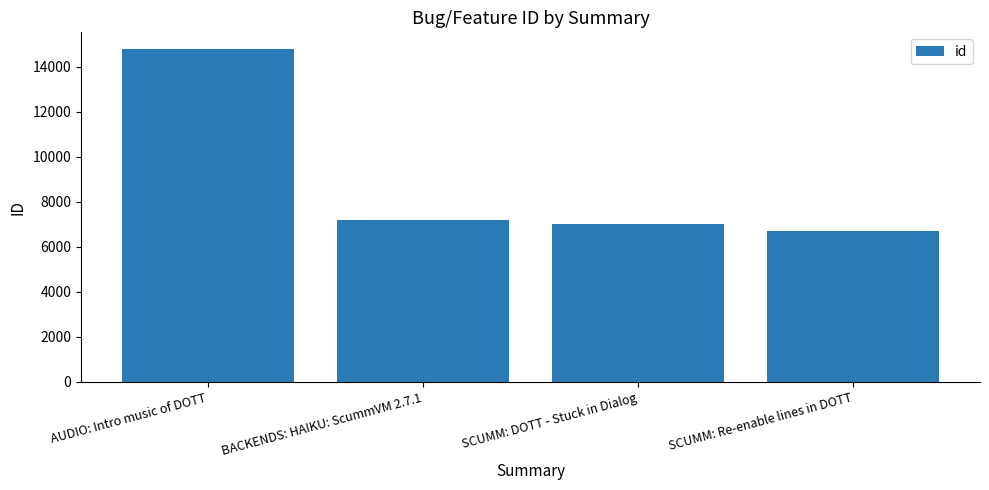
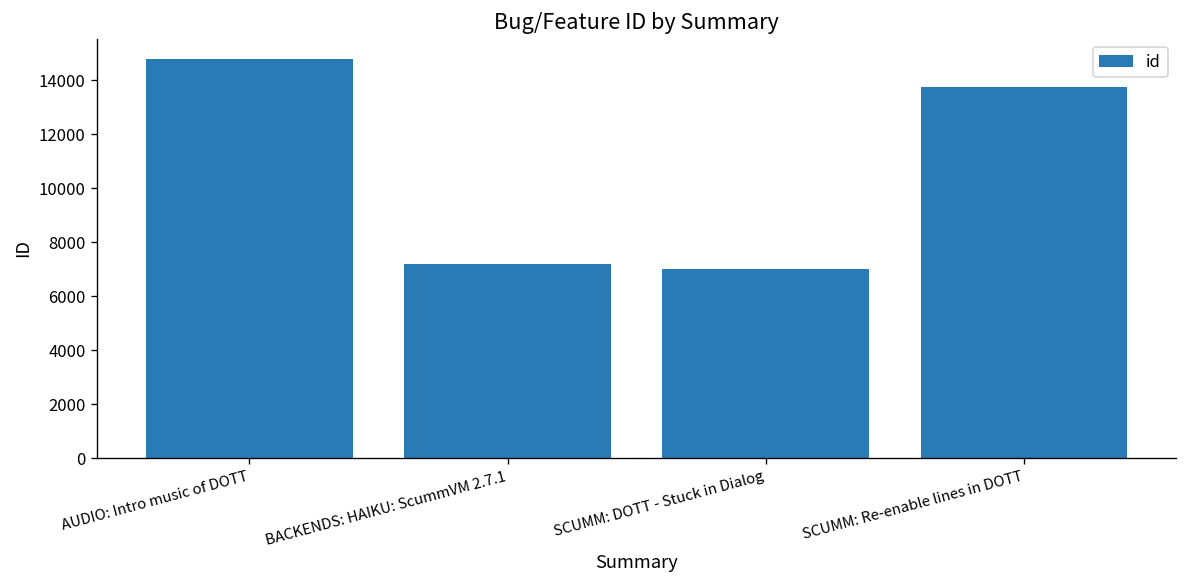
SCUMM: Re-enable lines in DOTT: 6700 -> 13700
